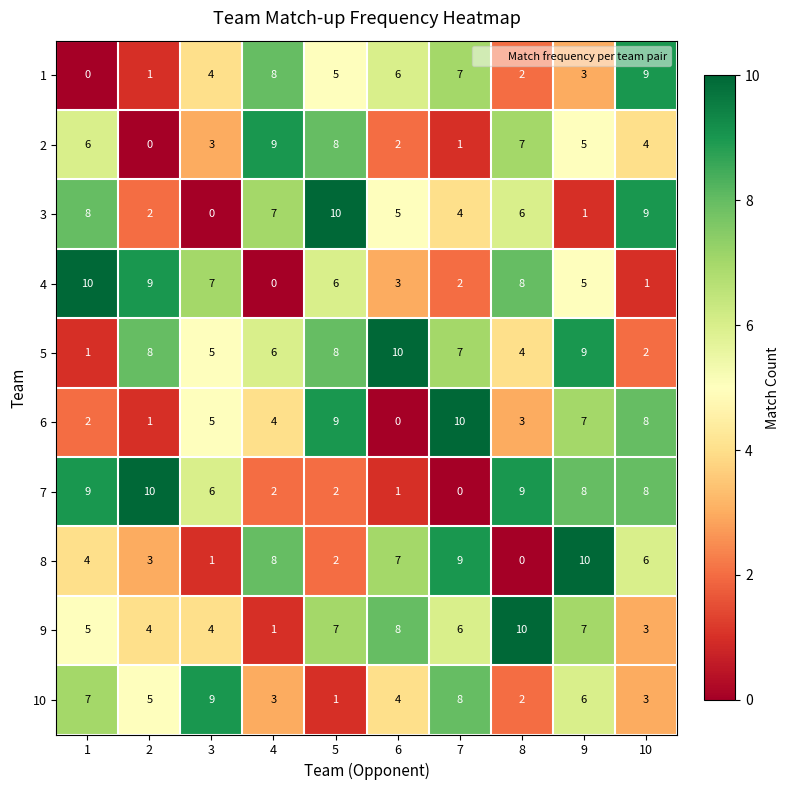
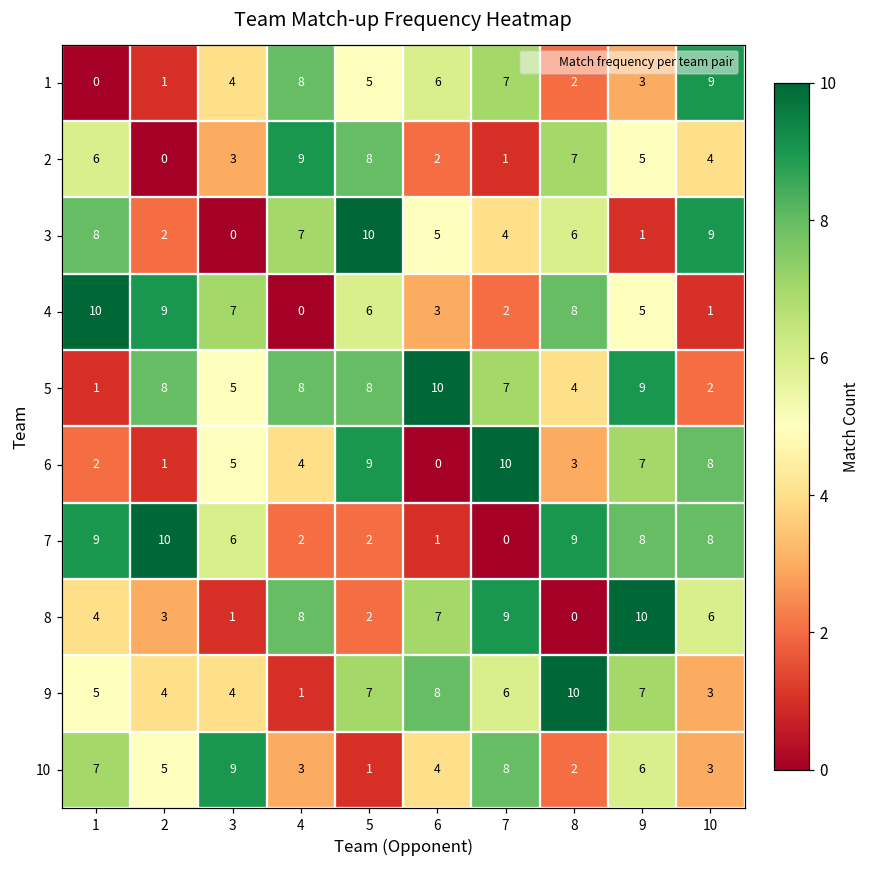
5, 4: 6 -> 8
